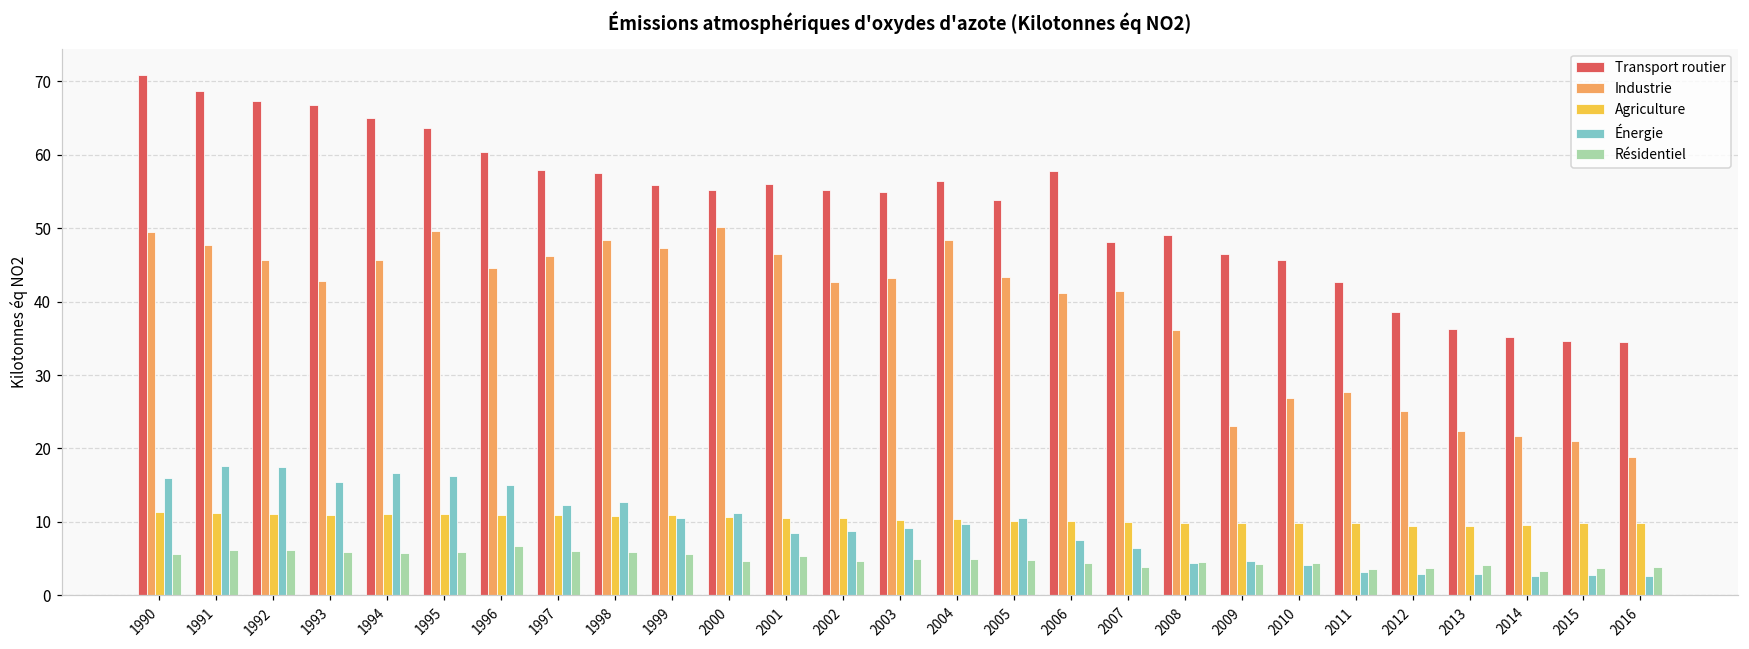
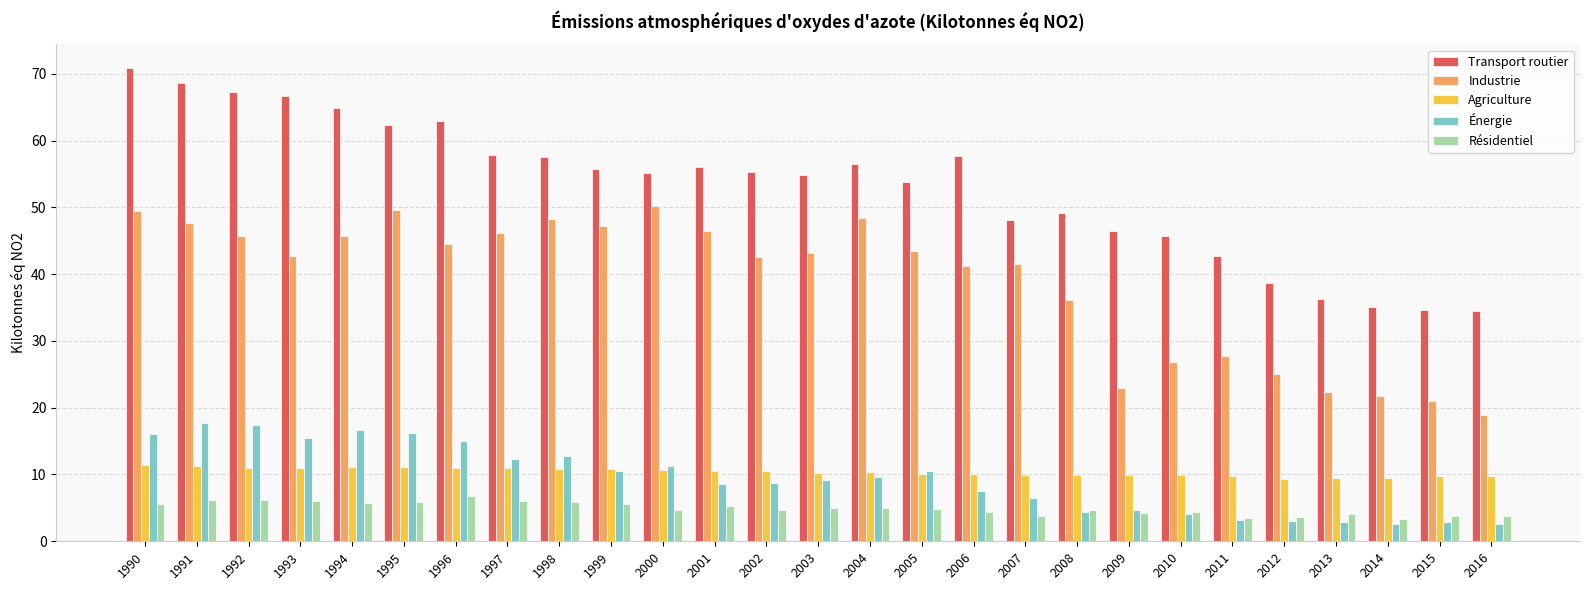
Transport routier, 1995: 64 -> 62
Transport routier, 1996: 60 -> 63
